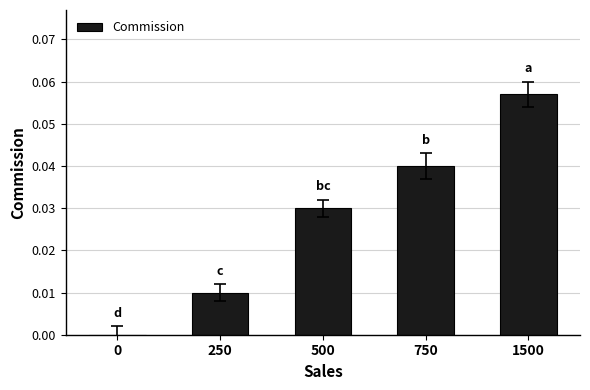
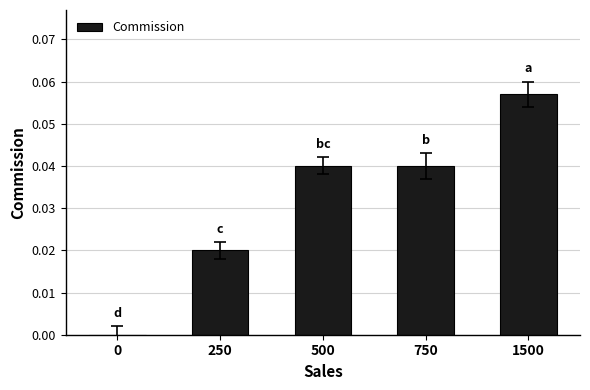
Commission, 250: 0.01 -> 0.02
Commission, 500: 0.03 -> 0.04
